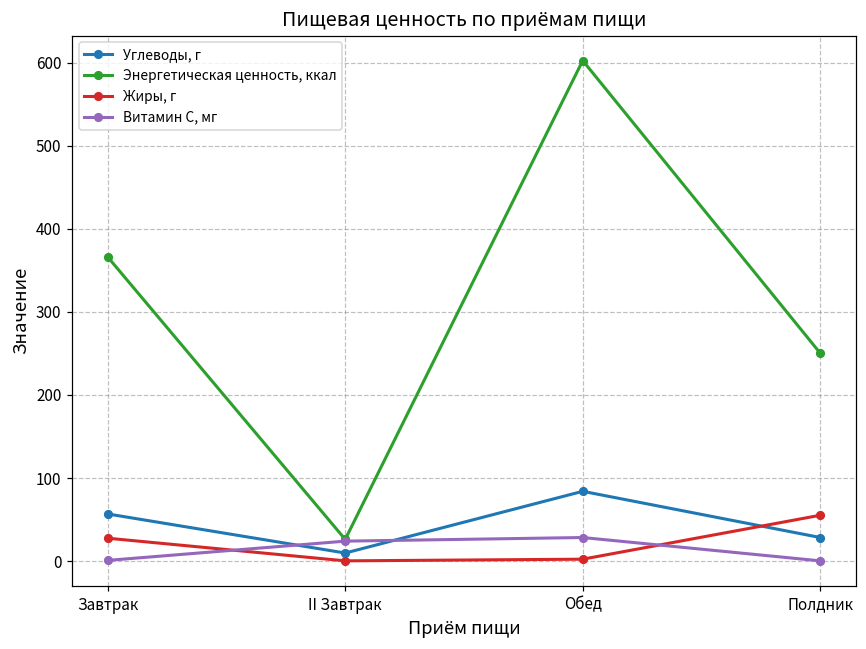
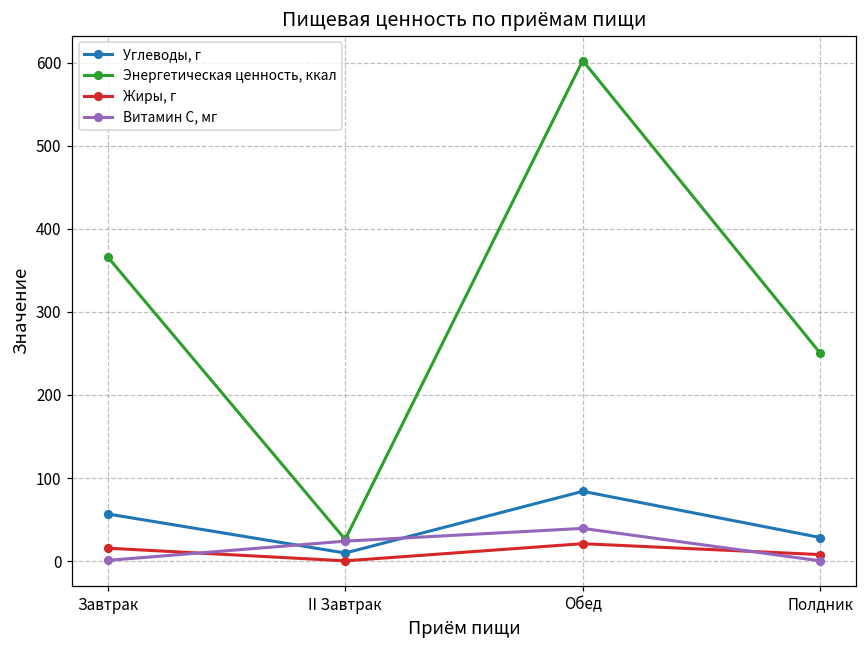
Жиры, г, Завтрак: 30 -> 20
Жиры, г, Обед: 0 -> 20
Витамин С, мг, Обед: 30 -> 40
Жиры, г, Полдник: 60 -> 10
